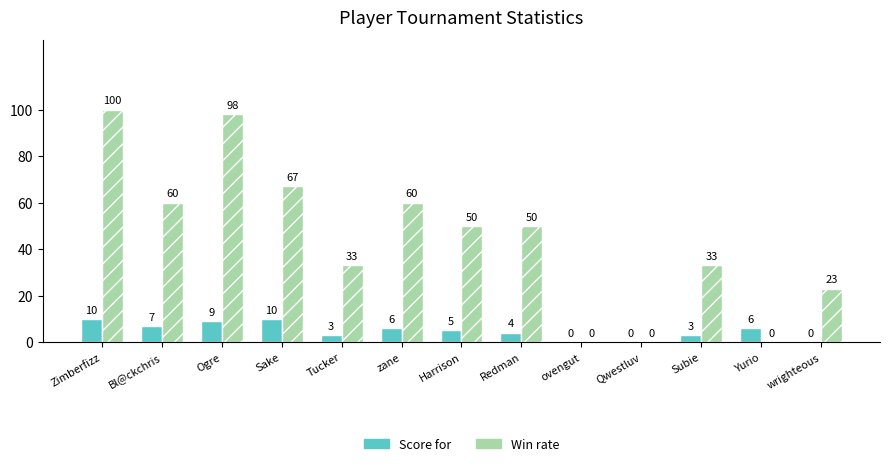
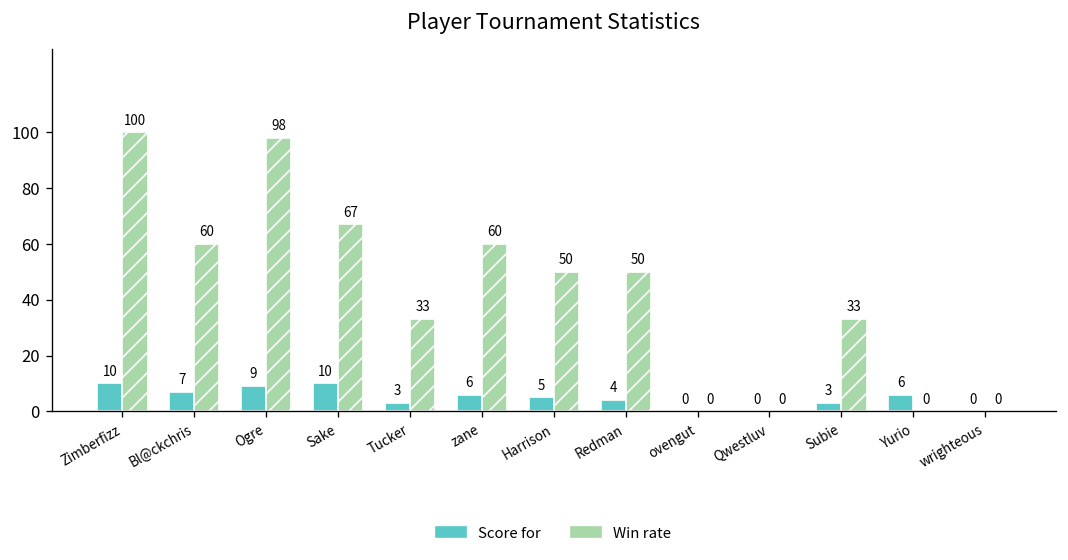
Win rate, wrighteous: 23 -> 0
